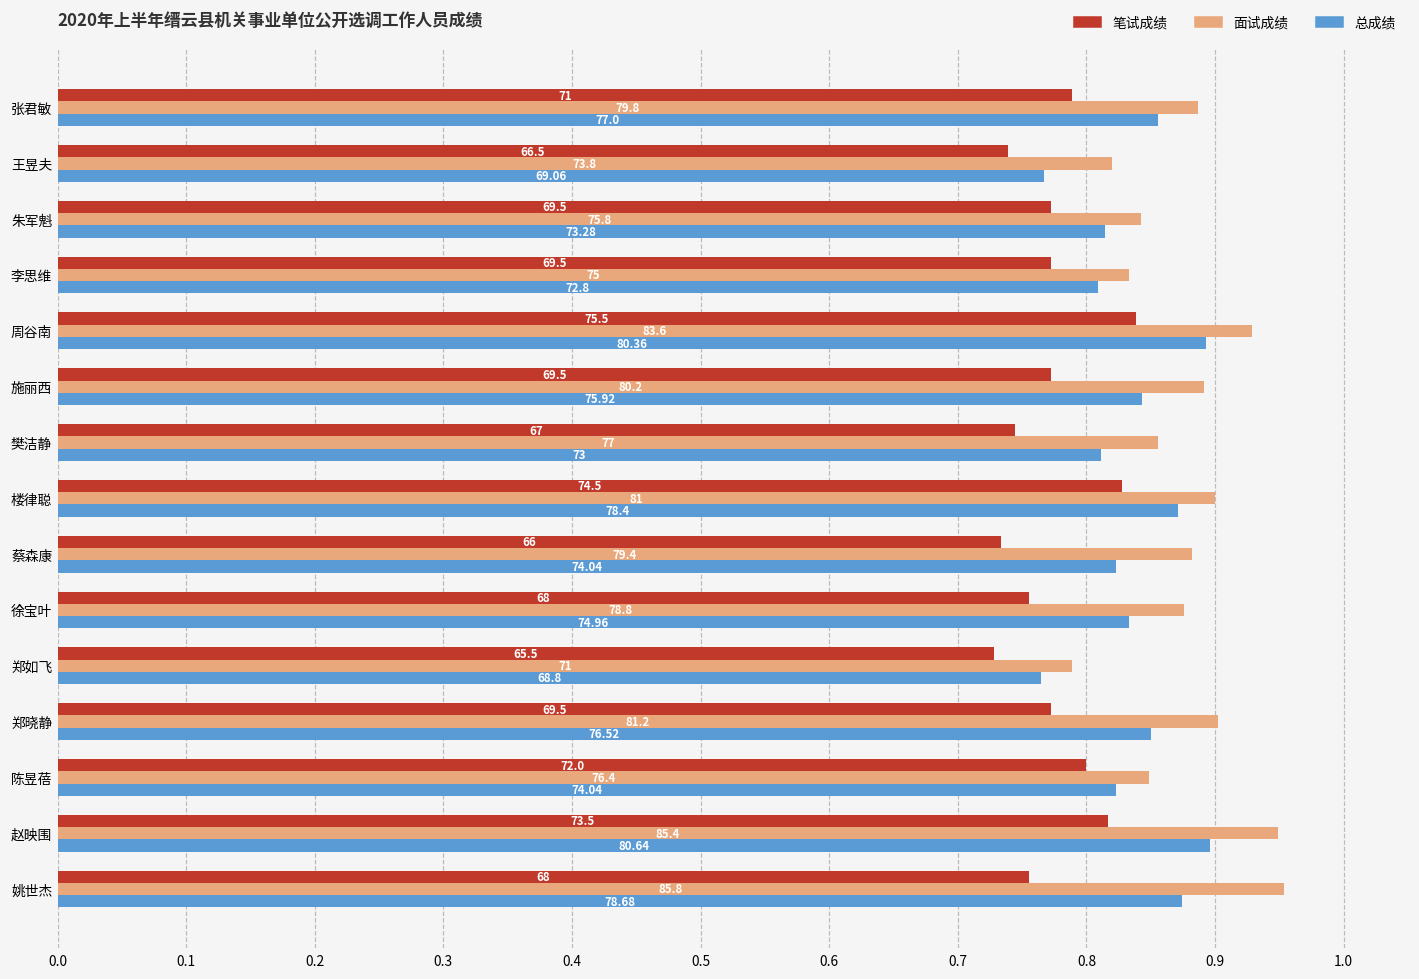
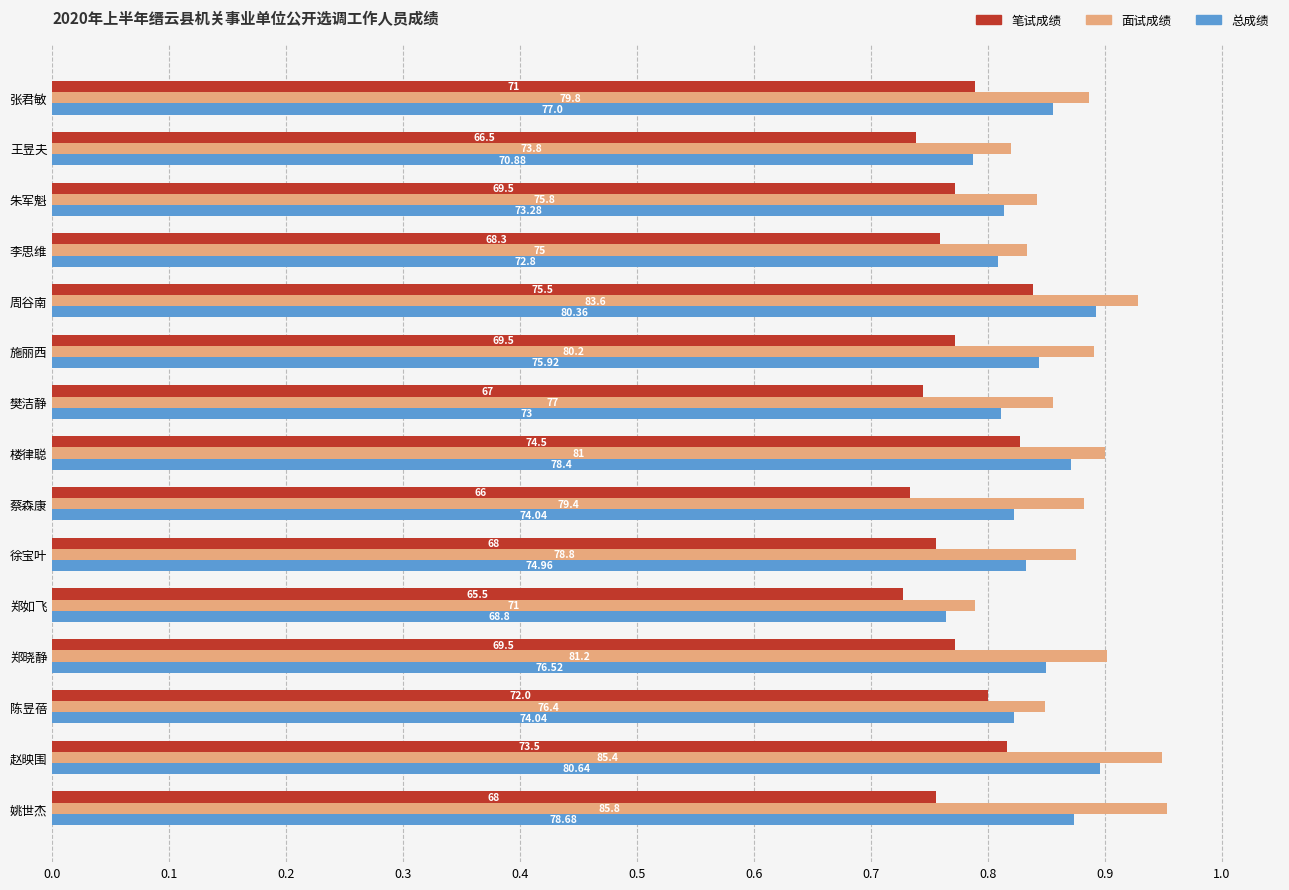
总成绩, 王昱夫: 69.06 -> 70.88
笔试成绩, 李思维: 69.5 -> 68.3
